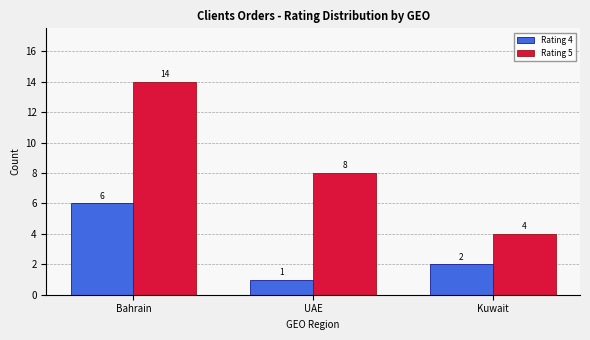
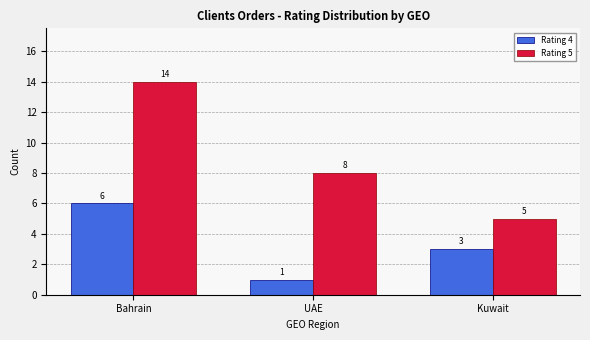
Rating 4, Kuwait: 2 -> 3
Rating 5, Kuwait: 4 -> 5
